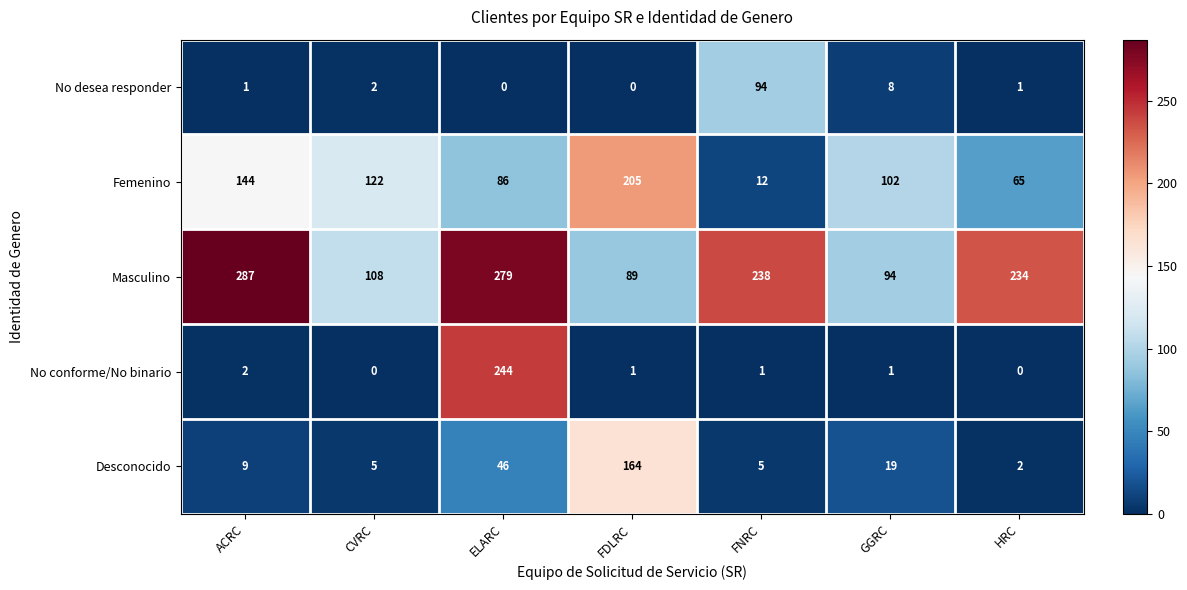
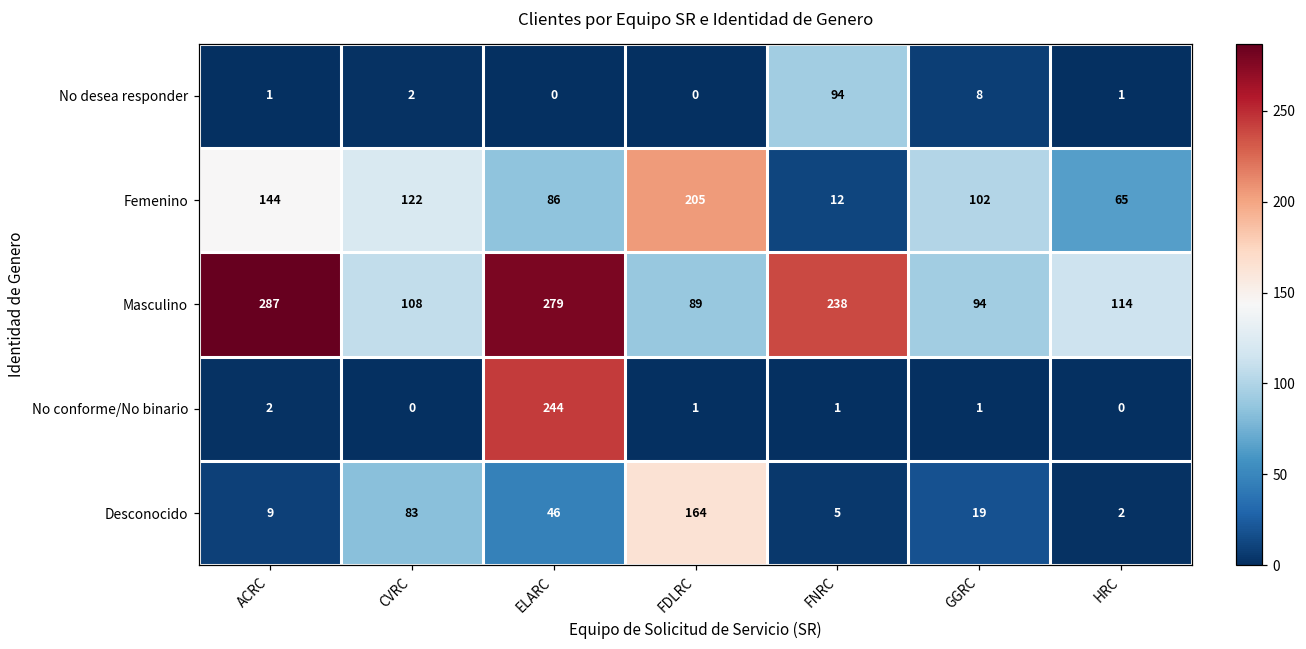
Masculino, HRC: 234 -> 114
Desconocido, CVRC: 5 -> 83
